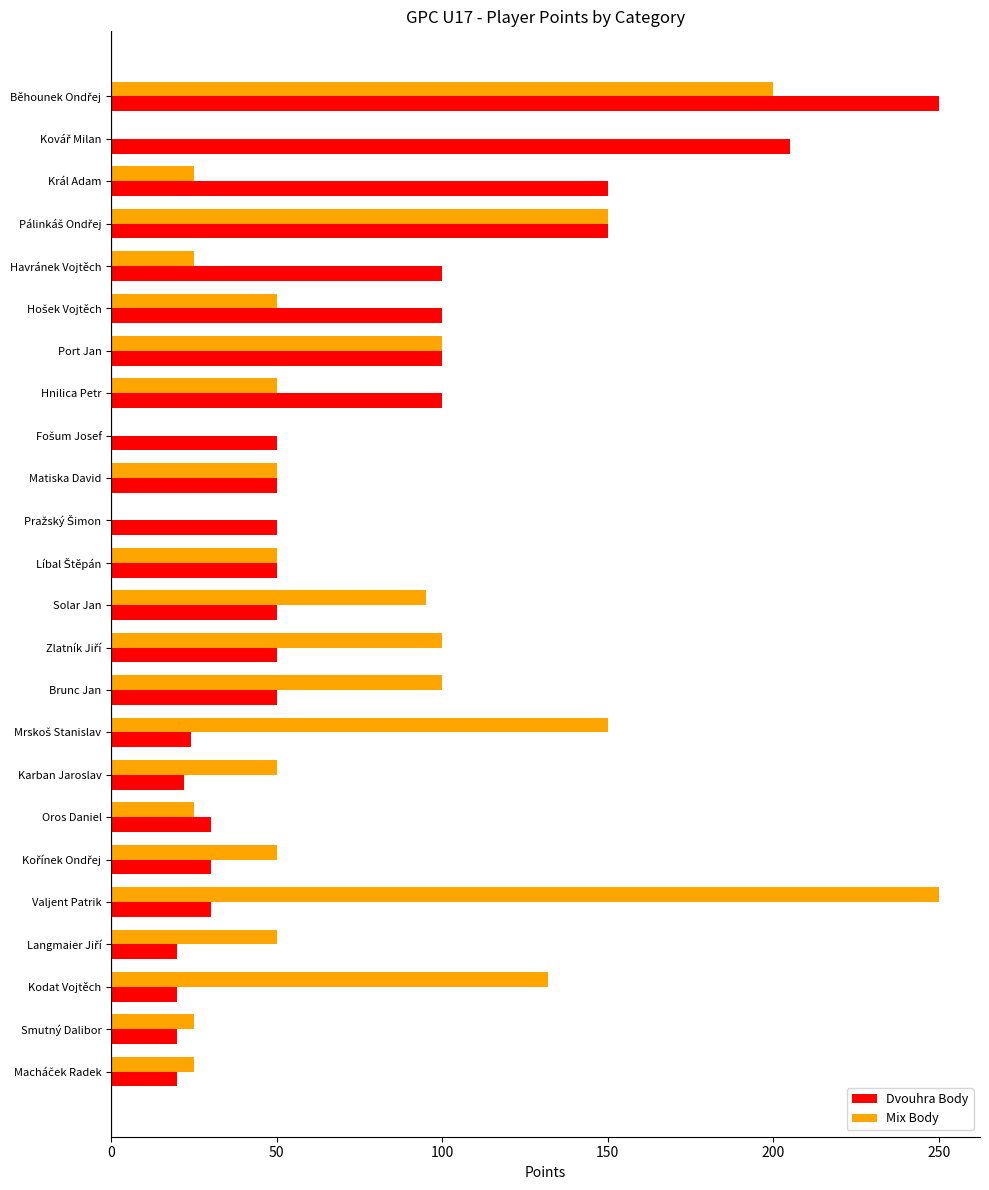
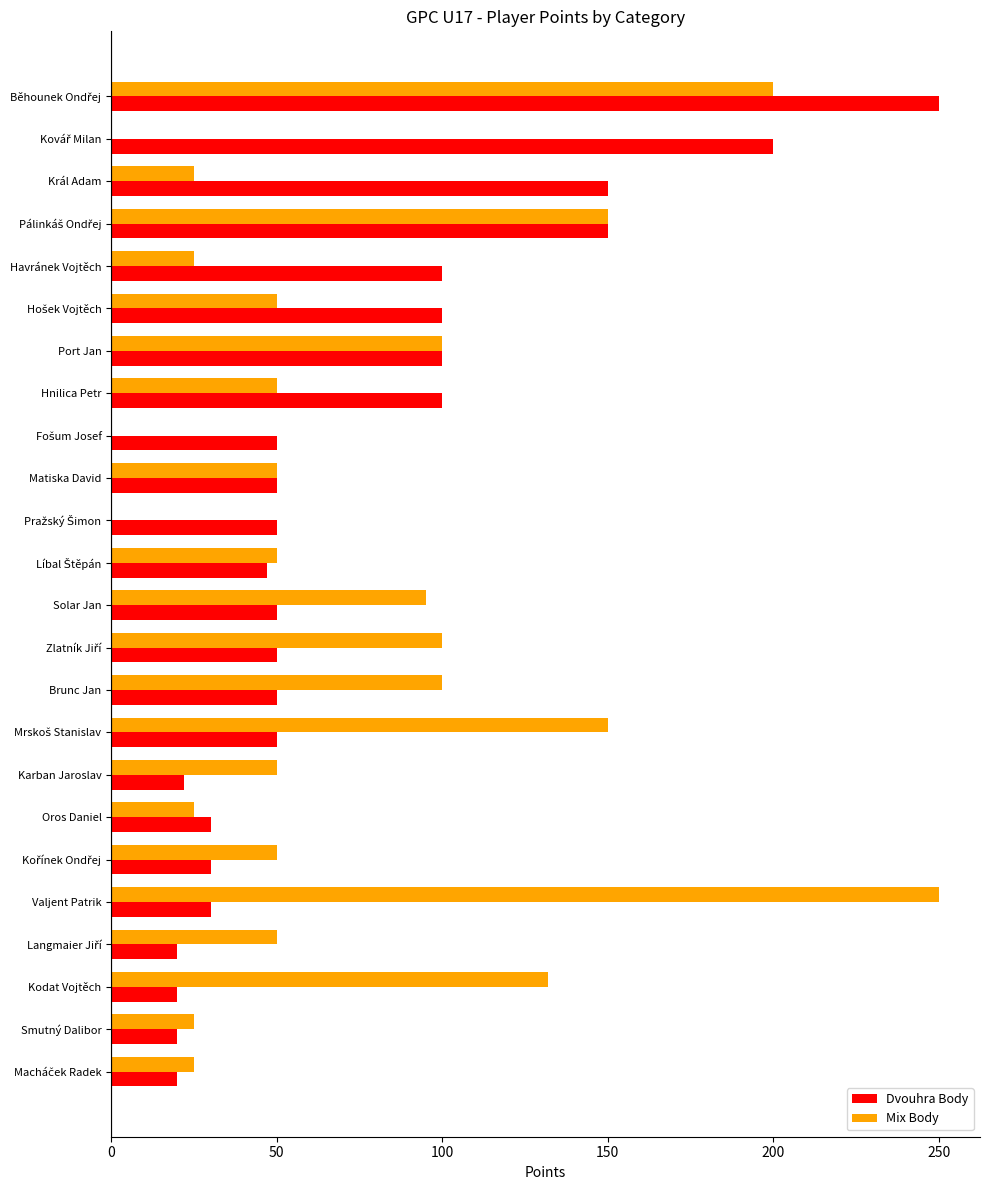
Dvouhra Body, Kovář Milan: 205 -> 200
Dvouhra Body, Líbal Štěpán: 50 -> 47
Dvouhra Body, Mrskoš Stanislav: 24 -> 50
